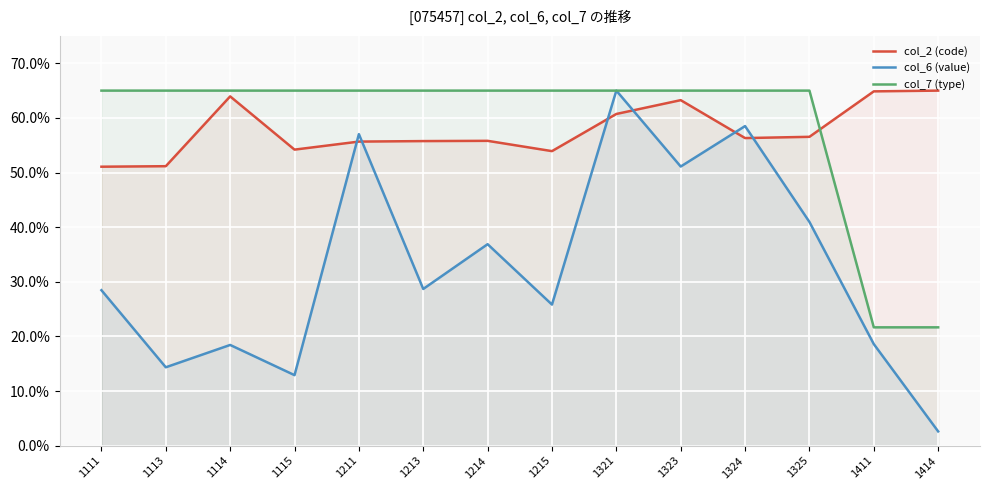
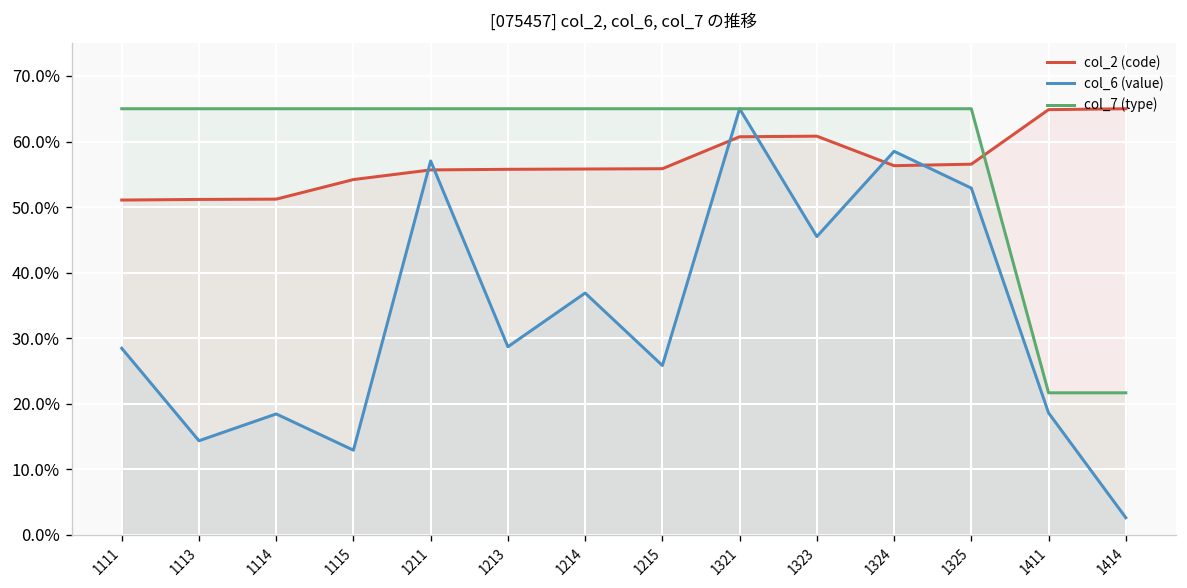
col_2 (code), 1114: 64% -> 51%
col_2 (code), 1215: 54% -> 56%
col_2 (code), 1323: 63% -> 61%
col_6 (value), 1323: 51% -> 46%
col_6 (value), 1325: 41% -> 53%
